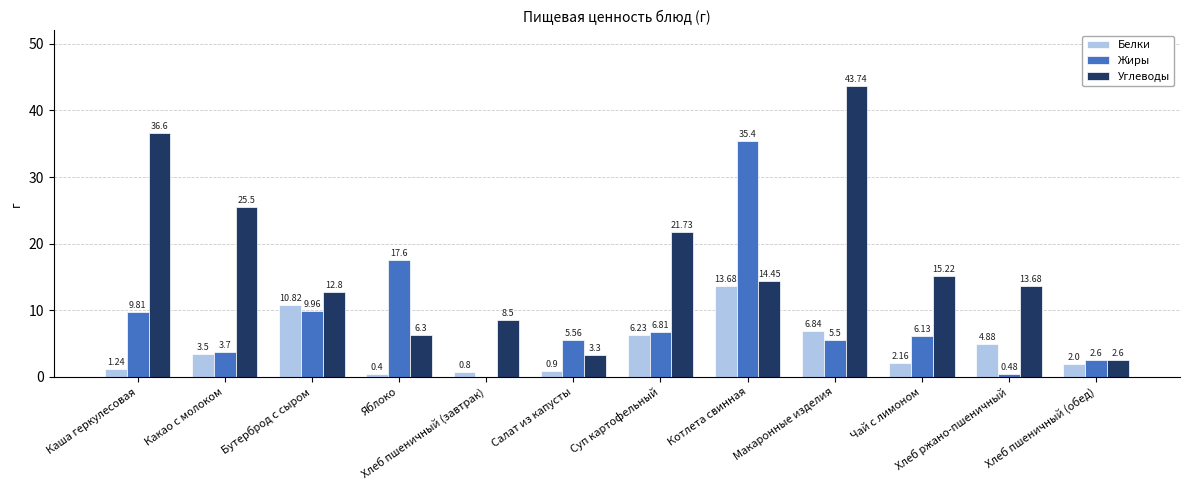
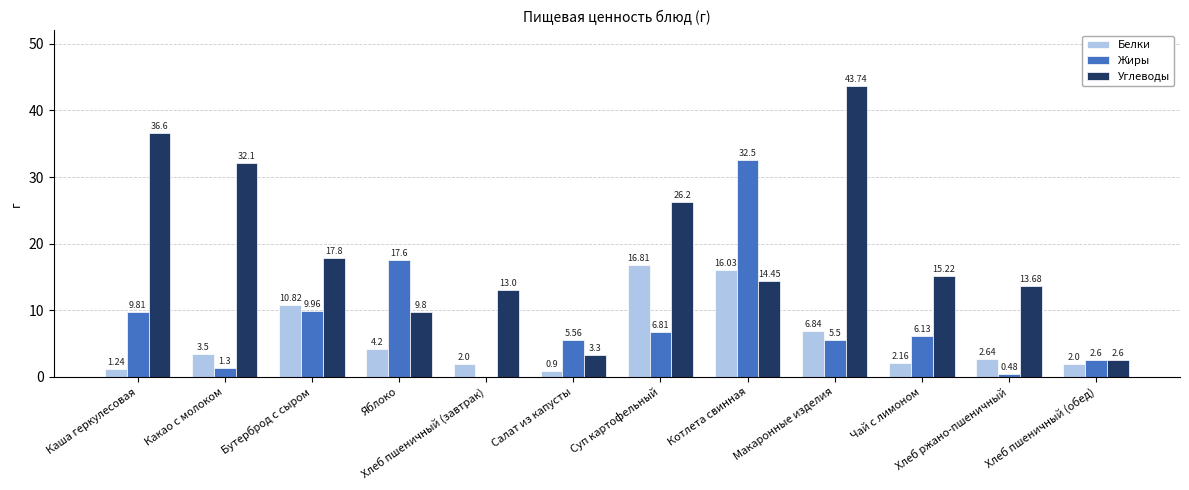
Жиры, Какао с молоком: 3.7 -> 1.3
Углеводы, Какао с молоком: 25.5 -> 32.1
Углеводы, Бутерброд с сыром: 12.8 -> 17.8
Белки, Яблоко: 0.4 -> 4.2
Углеводы, Яблоко: 6.3 -> 9.8
Белки, Хлеб пшеничный (завтрак): 0.8 -> 2.0
Углеводы, Хлеб пшеничный (завтрак): 8.5 -> 13.0
Белки, Суп картофельный: 6.23 -> 16.81
Углеводы, Суп картофельный: 21.73 -> 26.2
Белки, Котлета свинная: 13.68 -> 16.03
Жиры, Котлета свинная: 35.4 -> 32.5
Белки, Хлеб ржано-пшеничный: 4.88 -> 2.64
